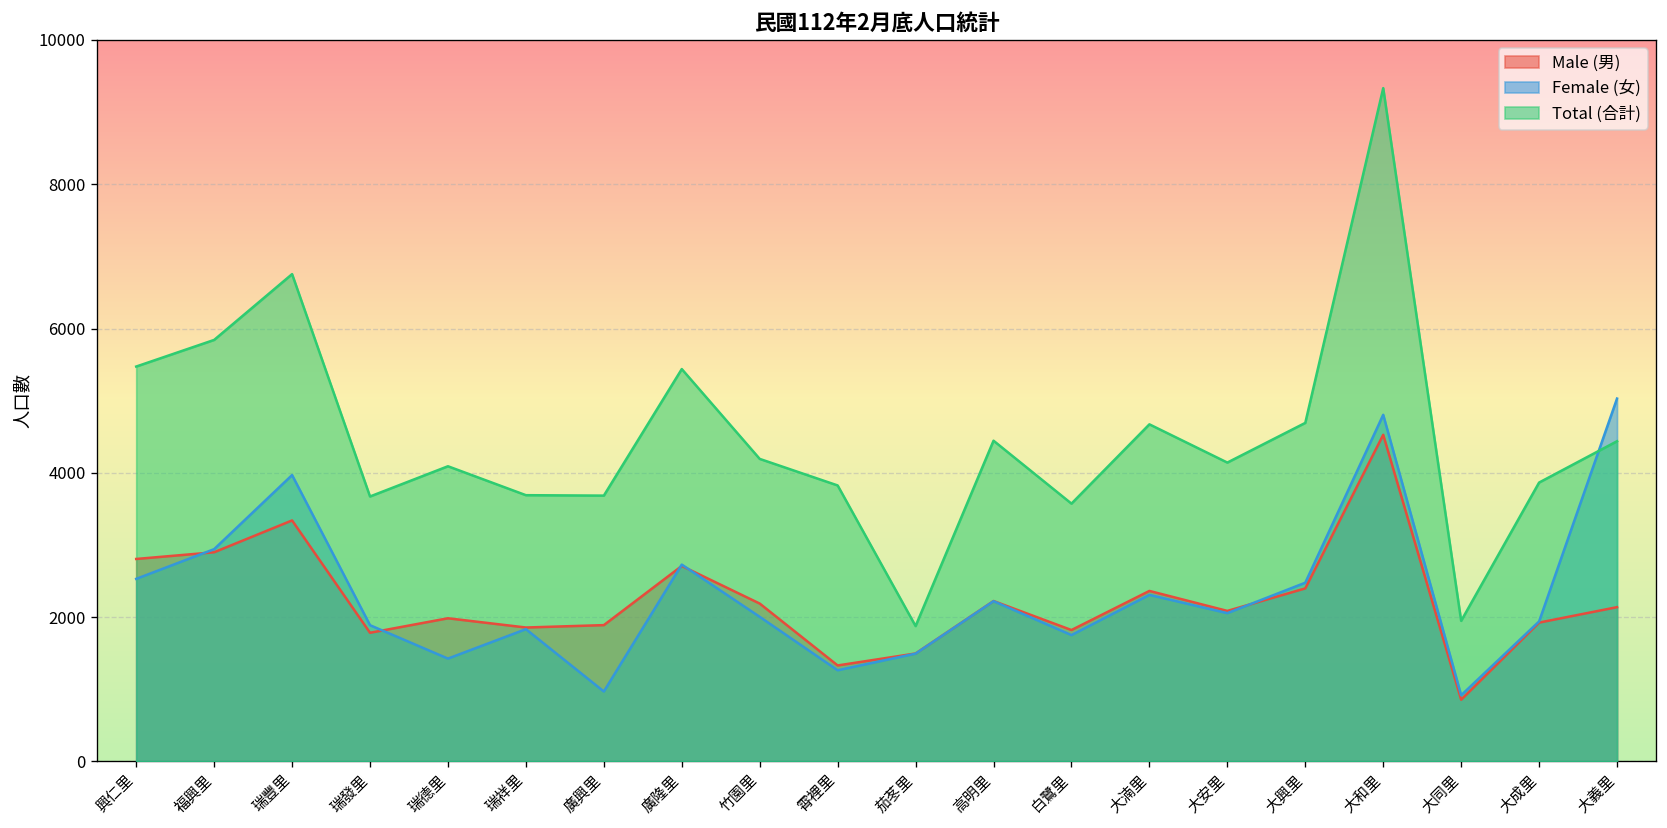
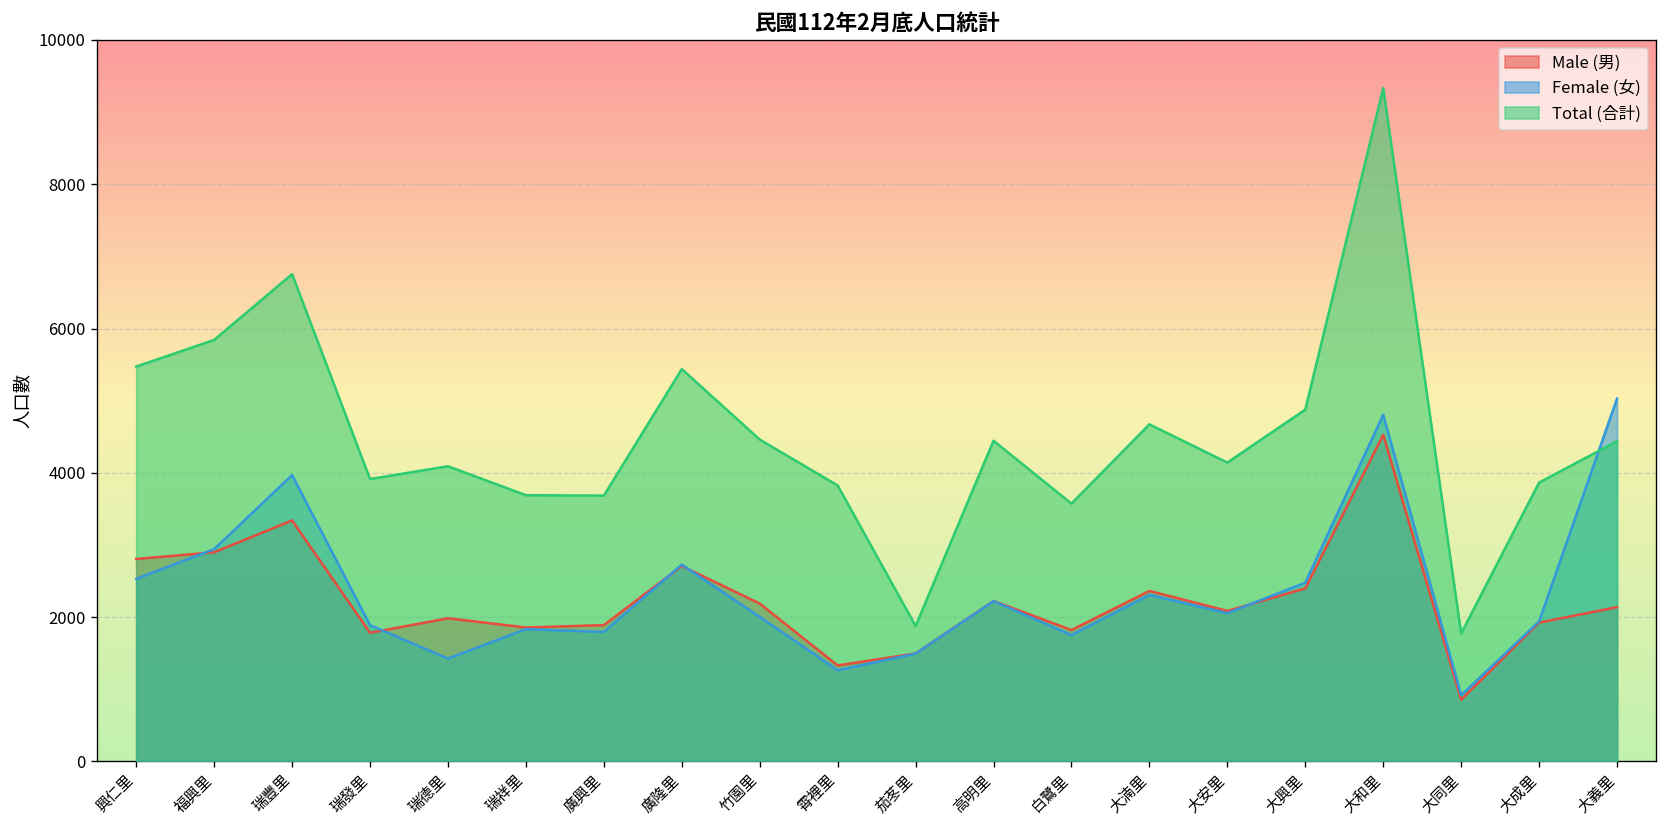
Total (合計), 瑞發里: 3700 -> 3900
Female (女), 廣興里: 1000 -> 1800
Total (合計), 竹園里: 4200 -> 4500
Total (合計), 大興里: 4700 -> 4900
Total (合計), 大同里: 1900 -> 1800
